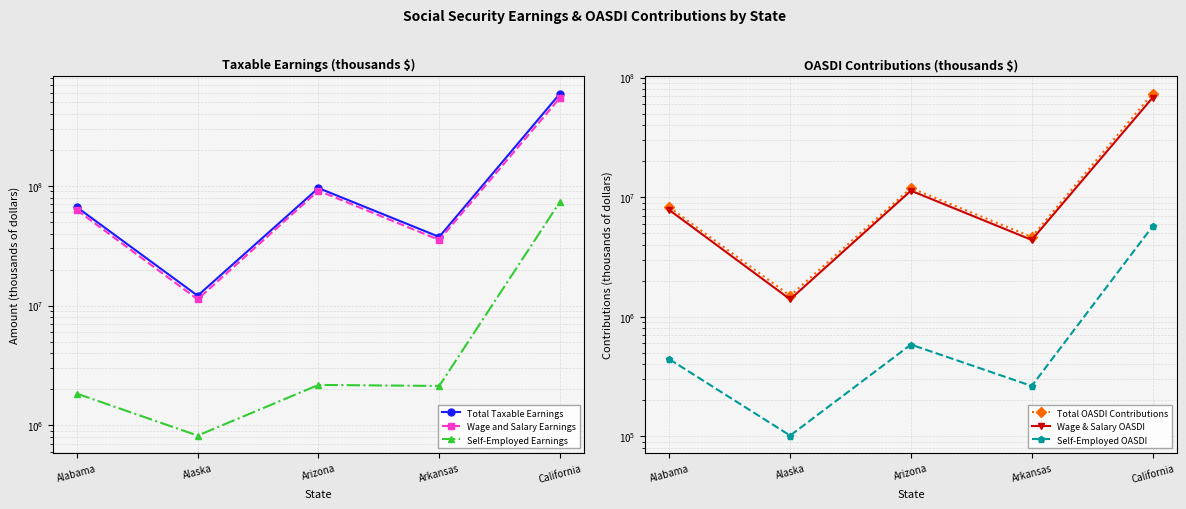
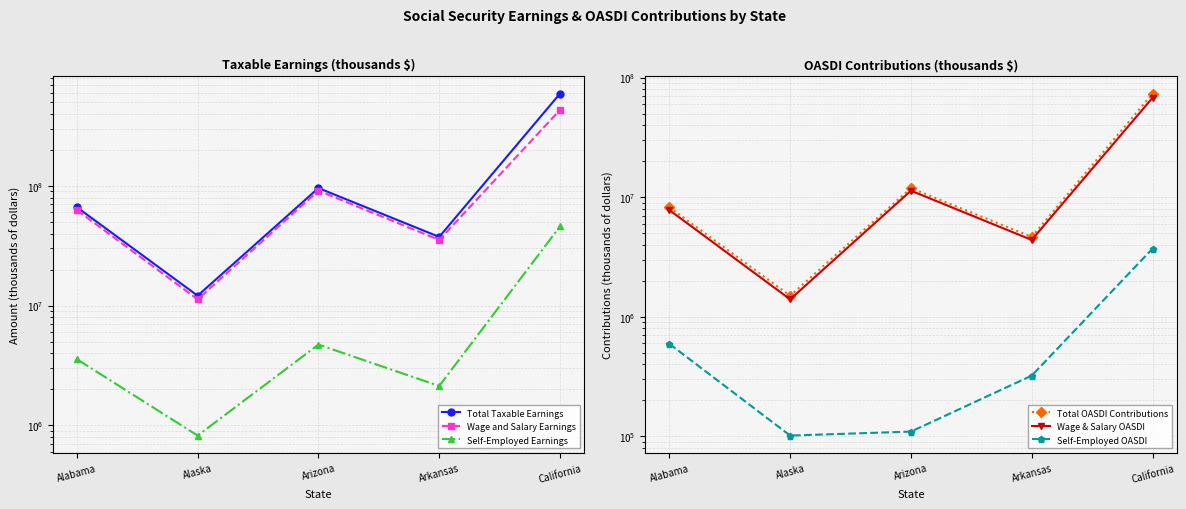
Taxable Earnings (thousands $), Self-Employed Earnings, Alabama: 1800000 -> 3600000
Taxable Earnings (thousands $), Self-Employed Earnings, Arizona: 2200000 -> 4700000
Taxable Earnings (thousands $), Wage and Salary Earnings, California: 500000000 -> 430000000
Taxable Earnings (thousands $), Self-Employed Earnings, California: 70000000 -> 46000000
OASDI Contributions (thousands $), Self-Employed OASDI, Alabama: 440000 -> 600000
OASDI Contributions (thousands $), Self-Employed OASDI, Arizona: 600000 -> 110000
OASDI Contributions (thousands $), Self-Employed OASDI, Arkansas: 260000 -> 320000
OASDI Contributions (thousands $), Self-Employed OASDI, California: 6000000 -> 3700000
